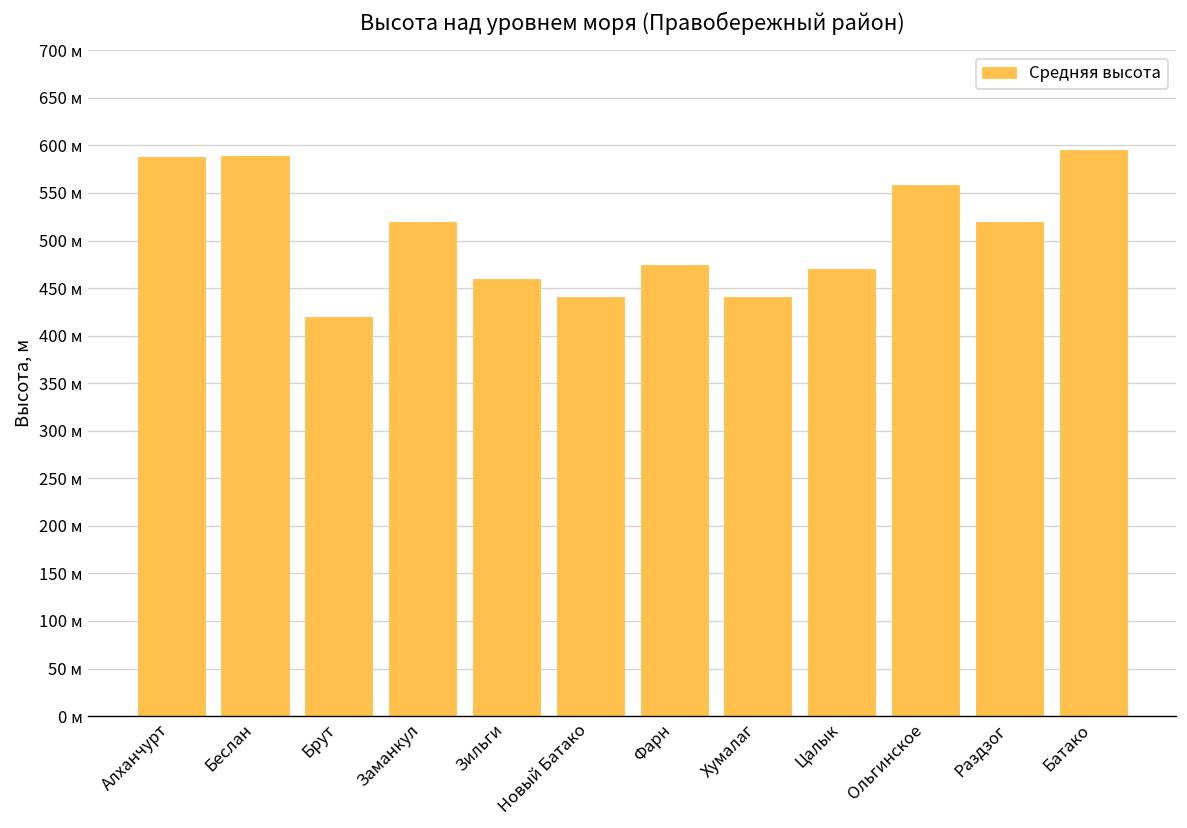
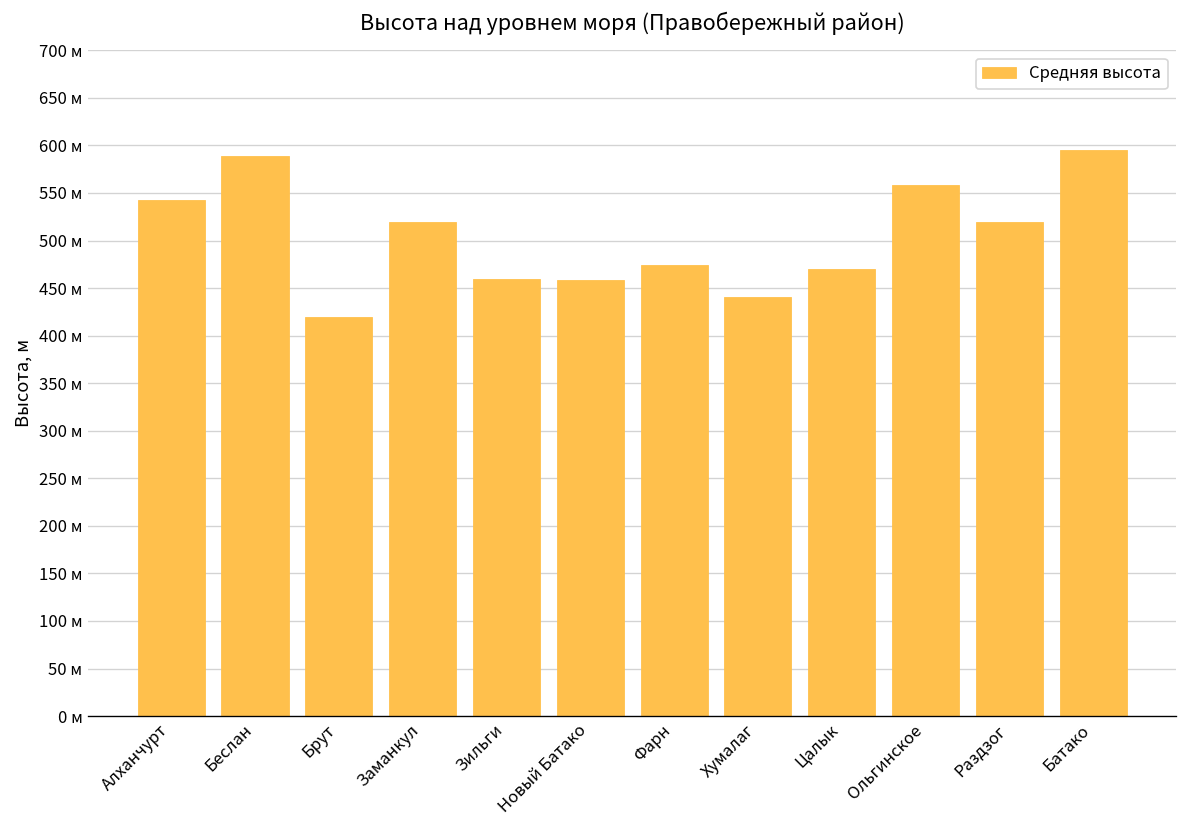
Алханчурт: 590 м -> 540 м
Новый Батако: 440 м -> 460 м
